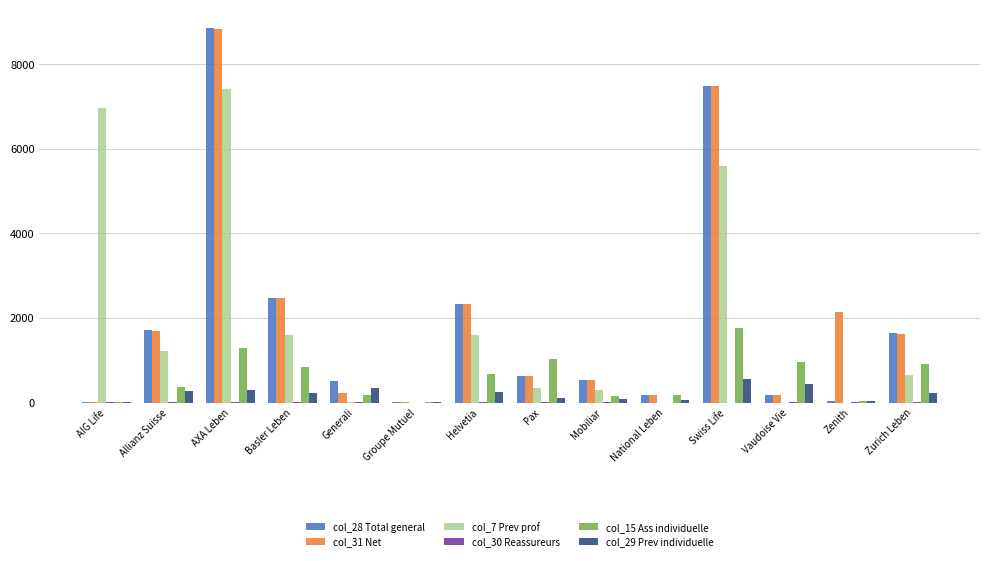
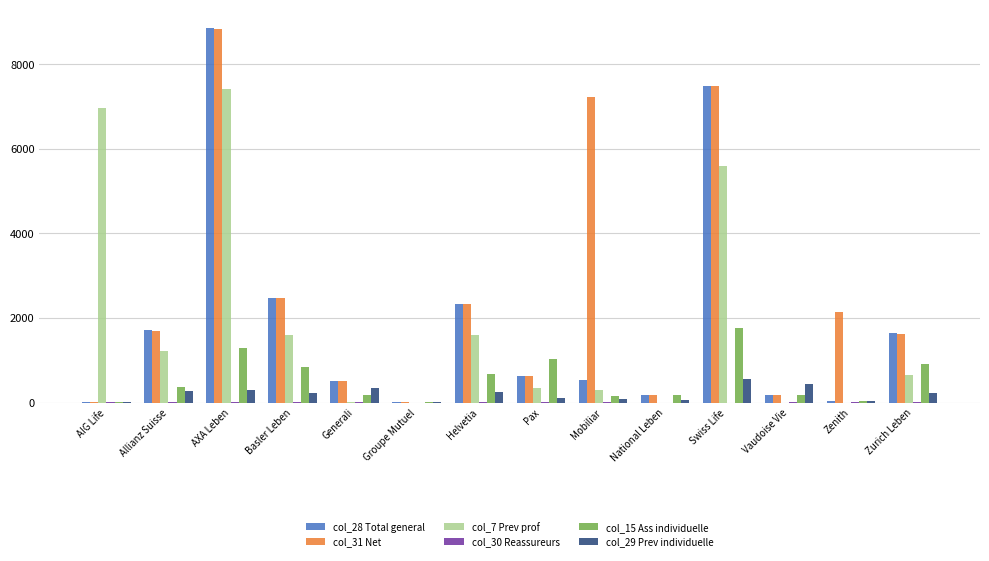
col_31 Net, Generali: 200 -> 500
col_31 Net, Mobiliar: 500 -> 7200
col_15 Ass individuelle, Vaudoise Vie: 1000 -> 200
